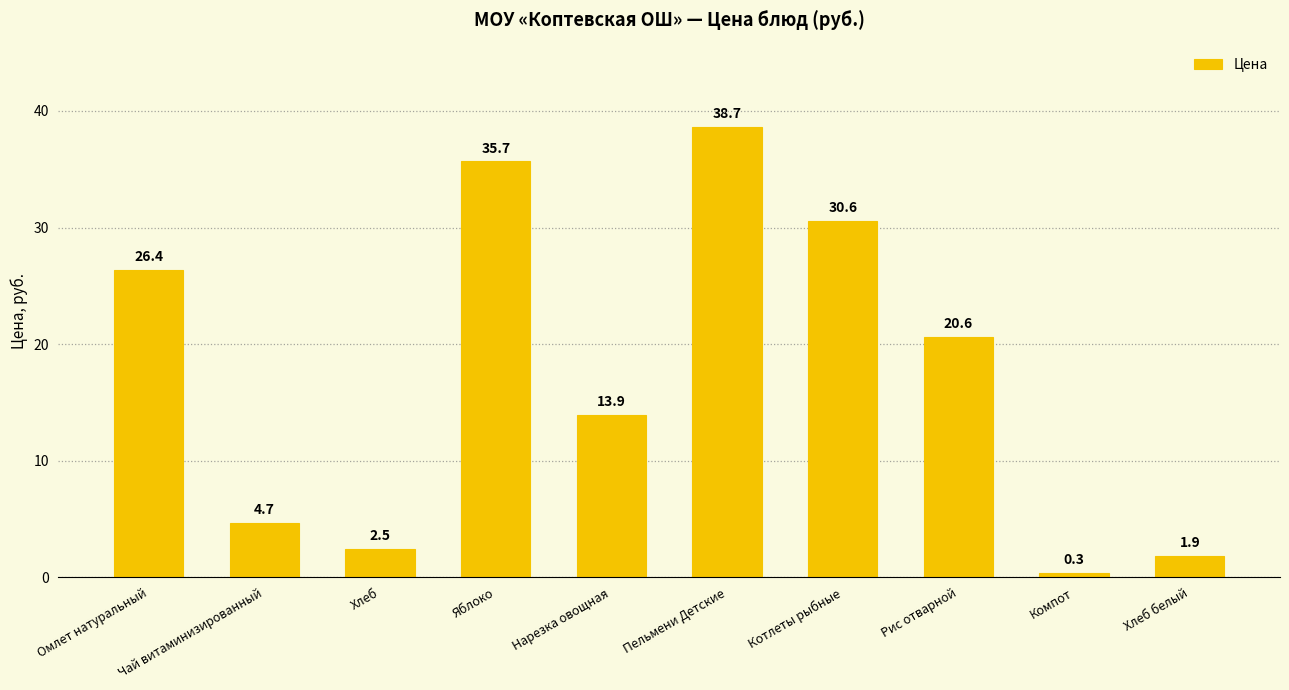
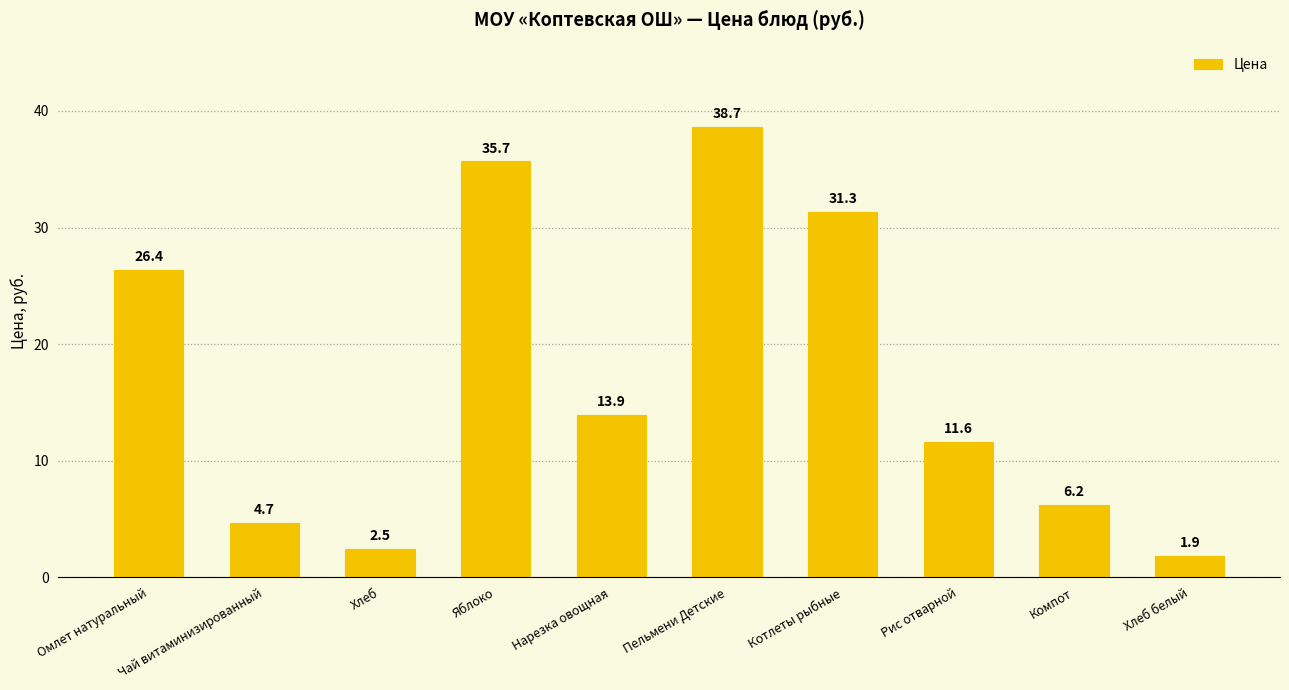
Котлеты рыбные: 30.6 -> 31.3
Рис отварной: 20.6 -> 11.6
Компот: 0.3 -> 6.2
